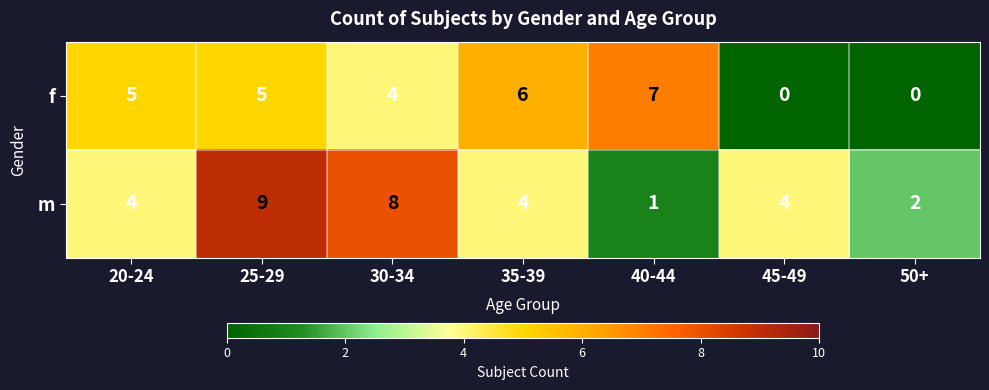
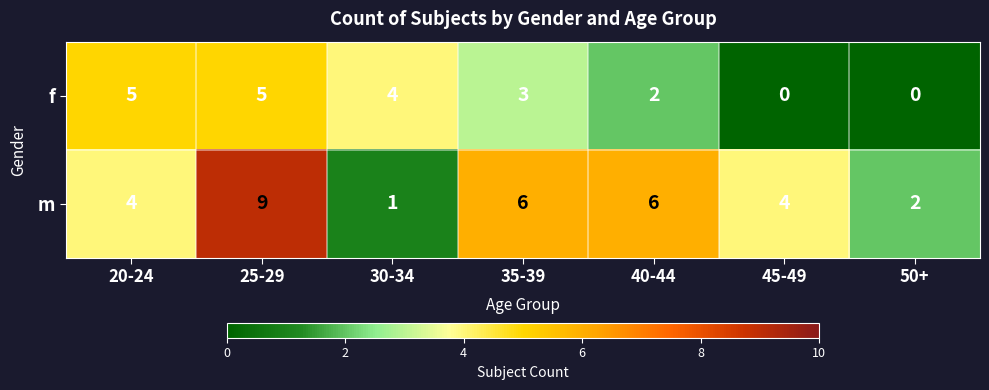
f, 35-39: 6 -> 3
f, 40-44: 7 -> 2
m, 30-34: 8 -> 1
m, 35-39: 4 -> 6
m, 40-44: 1 -> 6
